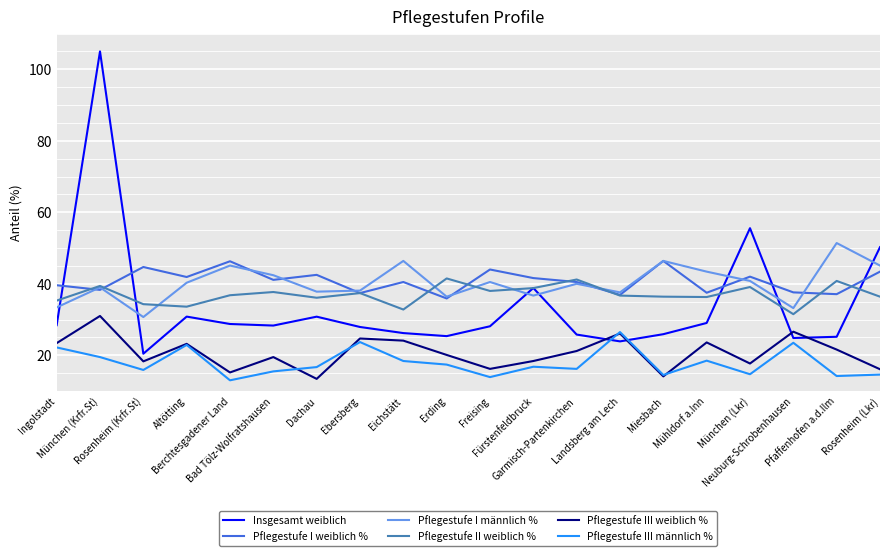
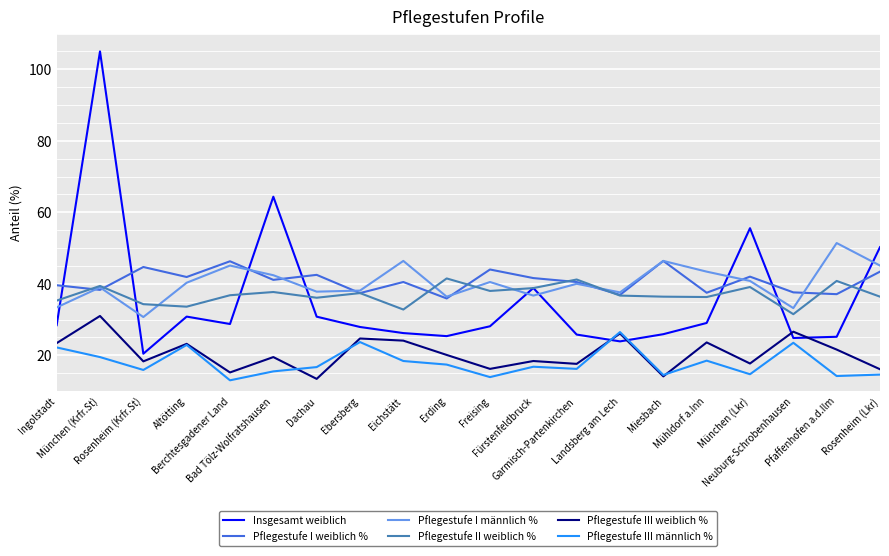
Insgesamt weiblich, Bad Tölz-Wolfratshausen: 28 -> 64
Pflegestufe III weiblich %, Garmisch-Partenkirchen: 21 -> 18
